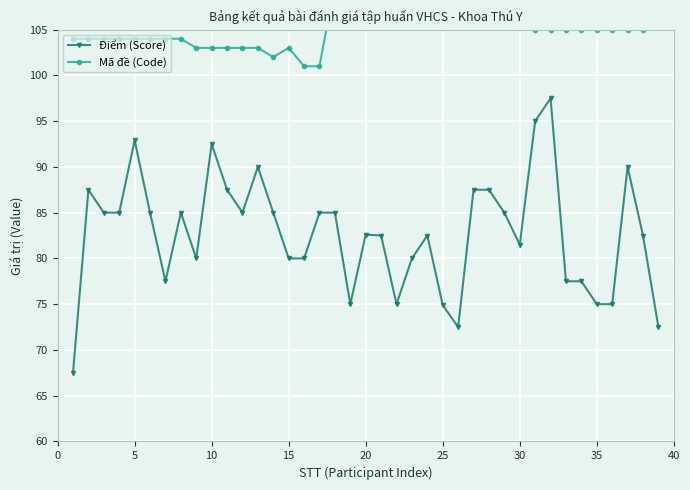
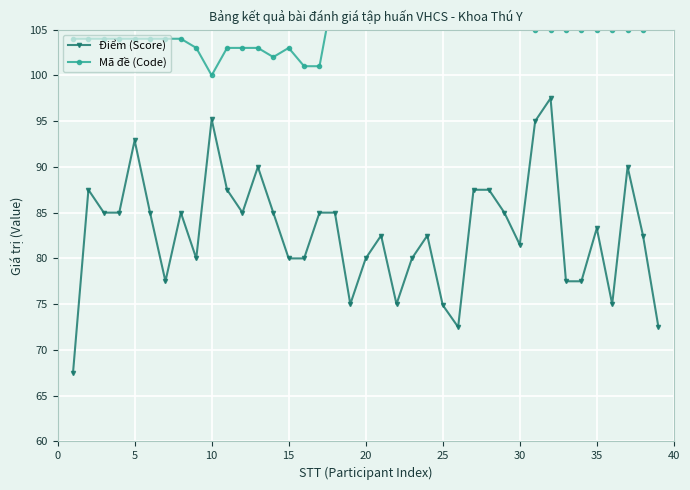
Điểm (Score), 10: 93 -> 95
Mã đề (Code), 10: 103 -> 100
Điểm (Score), 20: 83 -> 80
Điểm (Score), 35: 75 -> 83
